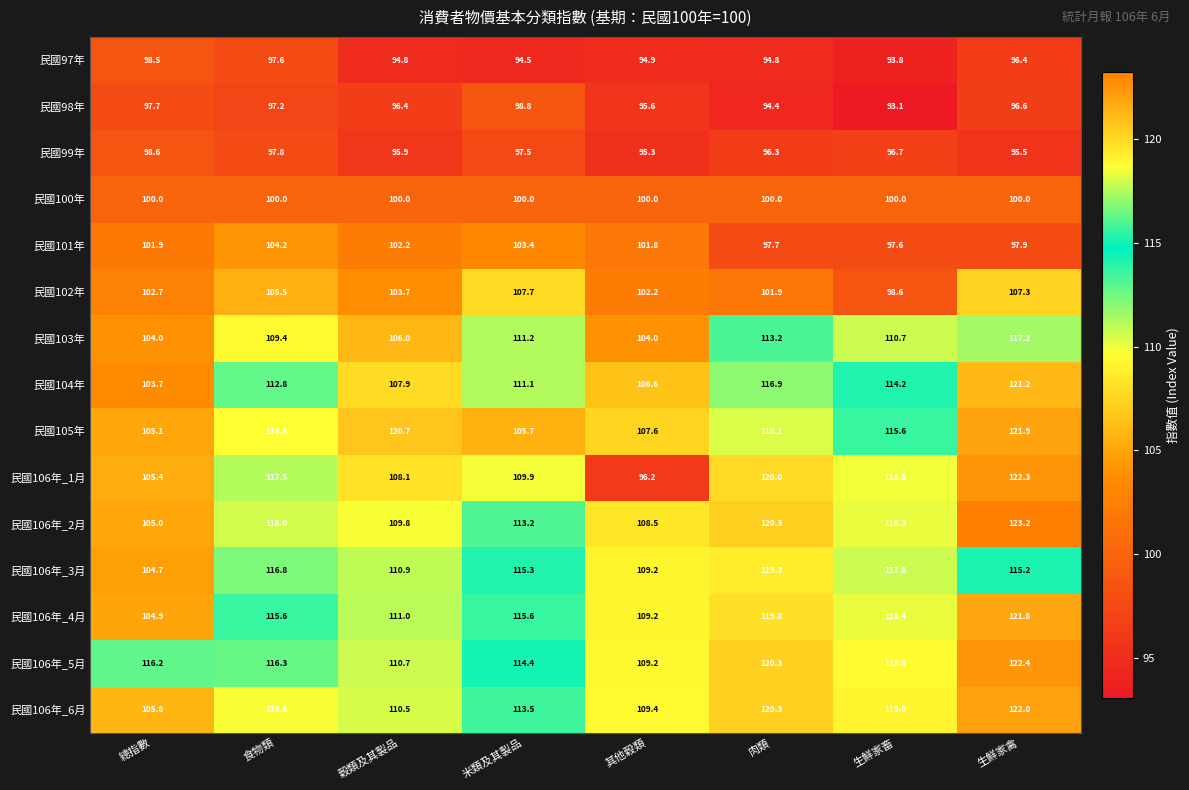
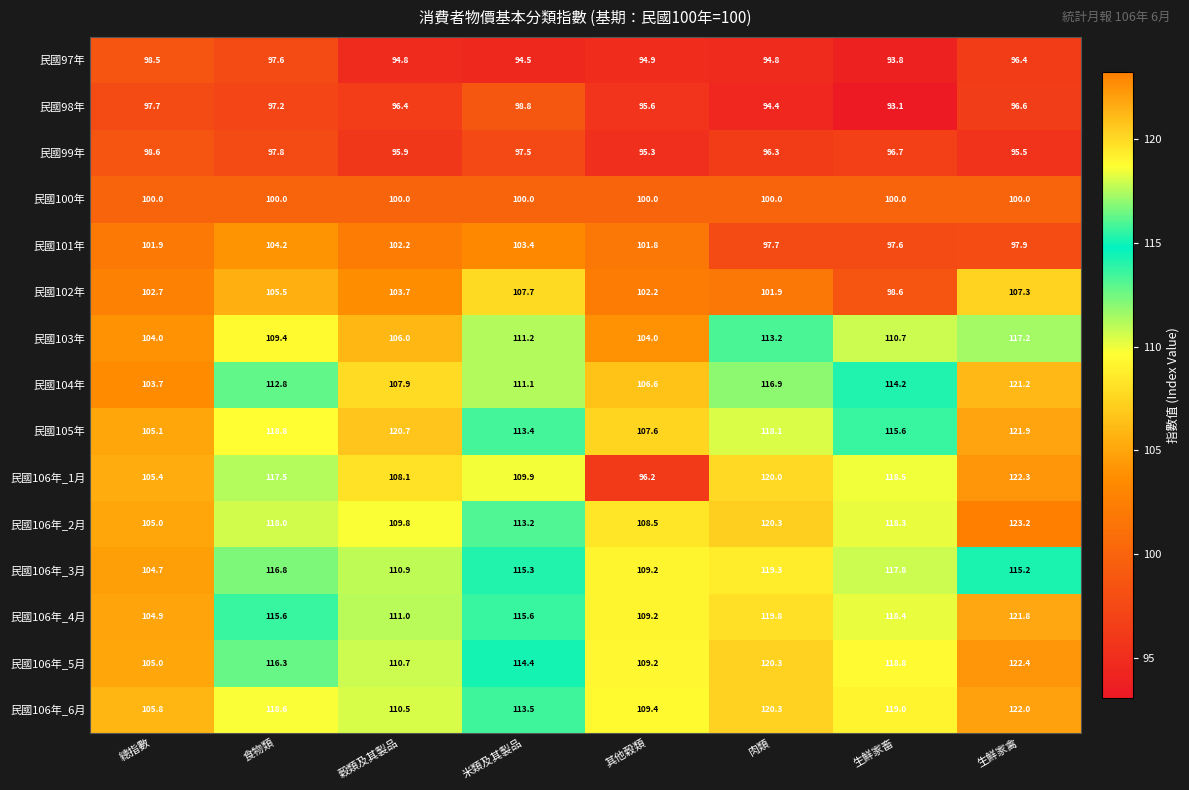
民國105年, 米類及其製品: 105.7 -> 113.4
民國106年_5月, 總指數: 116.2 -> 105.0
